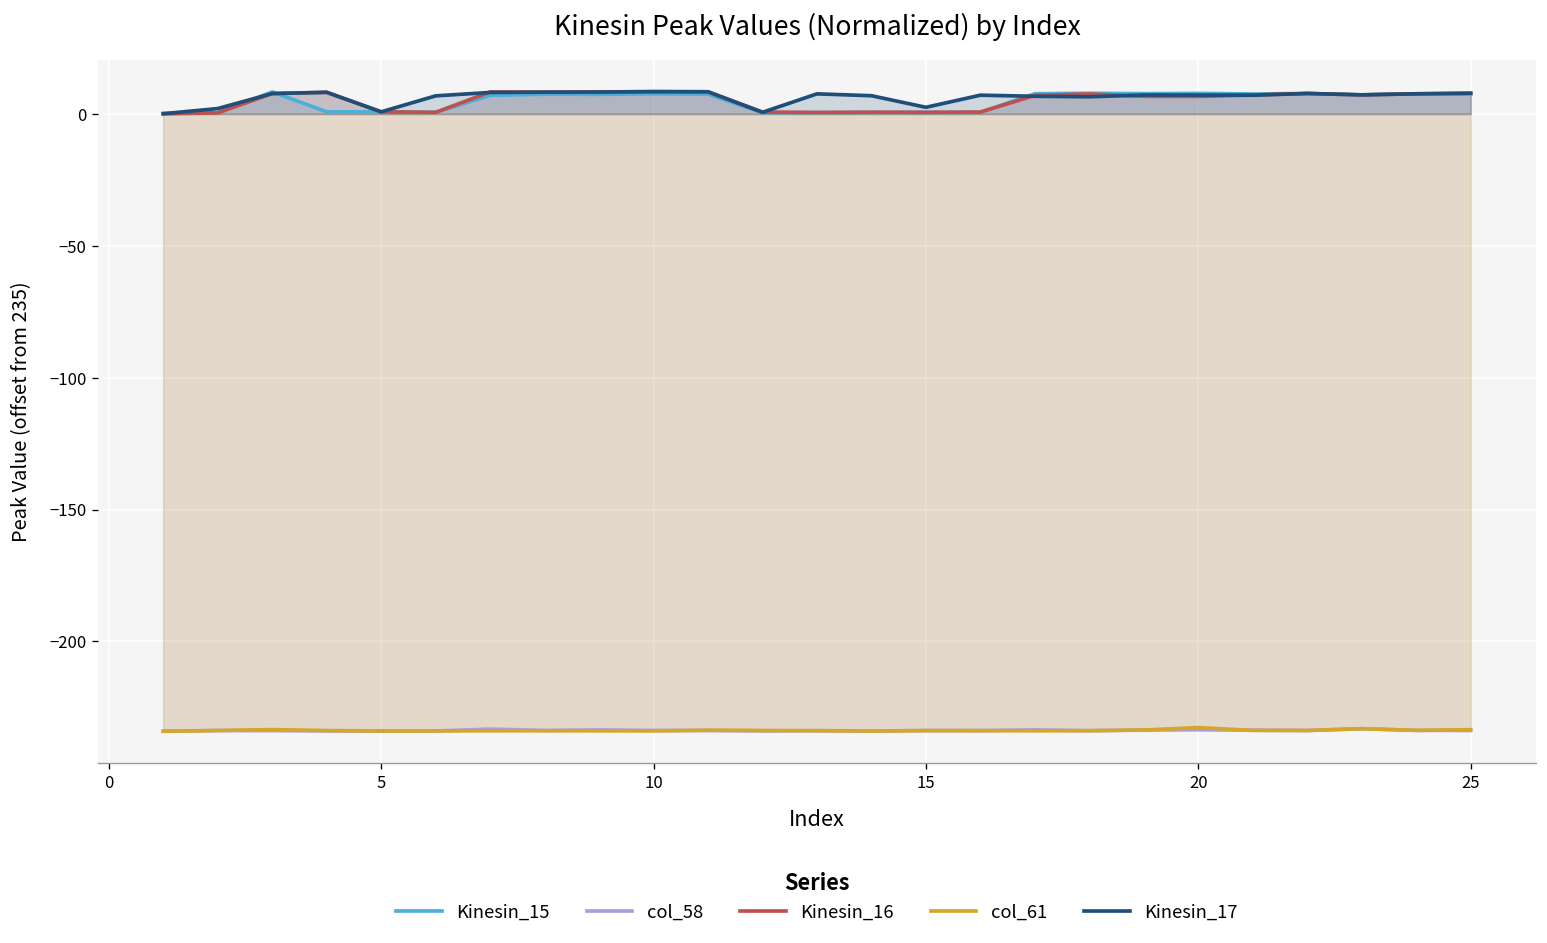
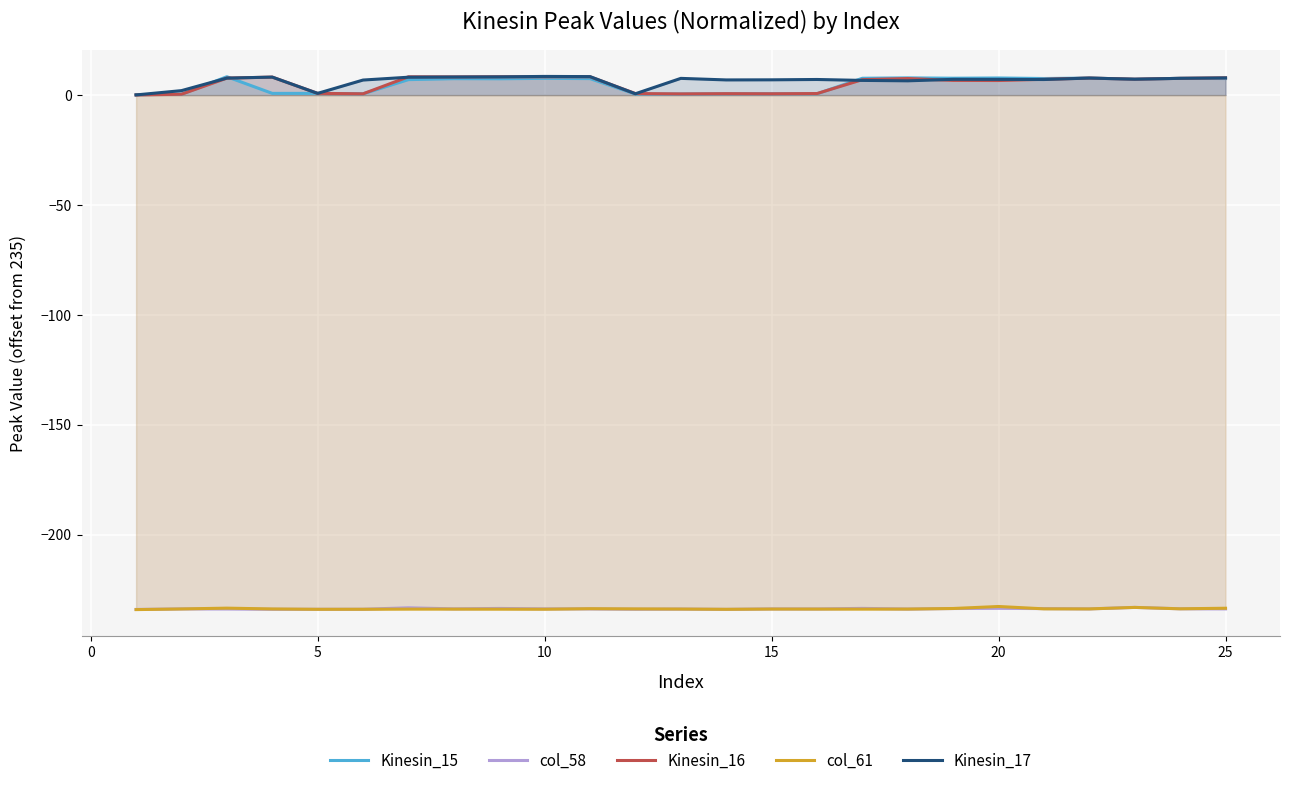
Kinesin_17, 15: 2 -> 7
